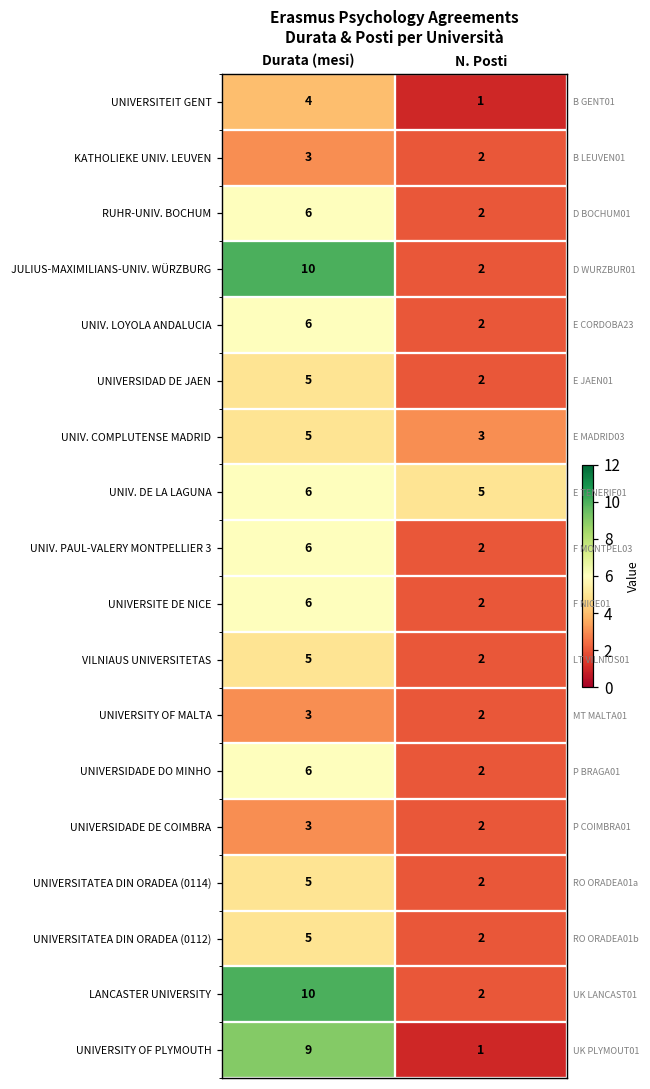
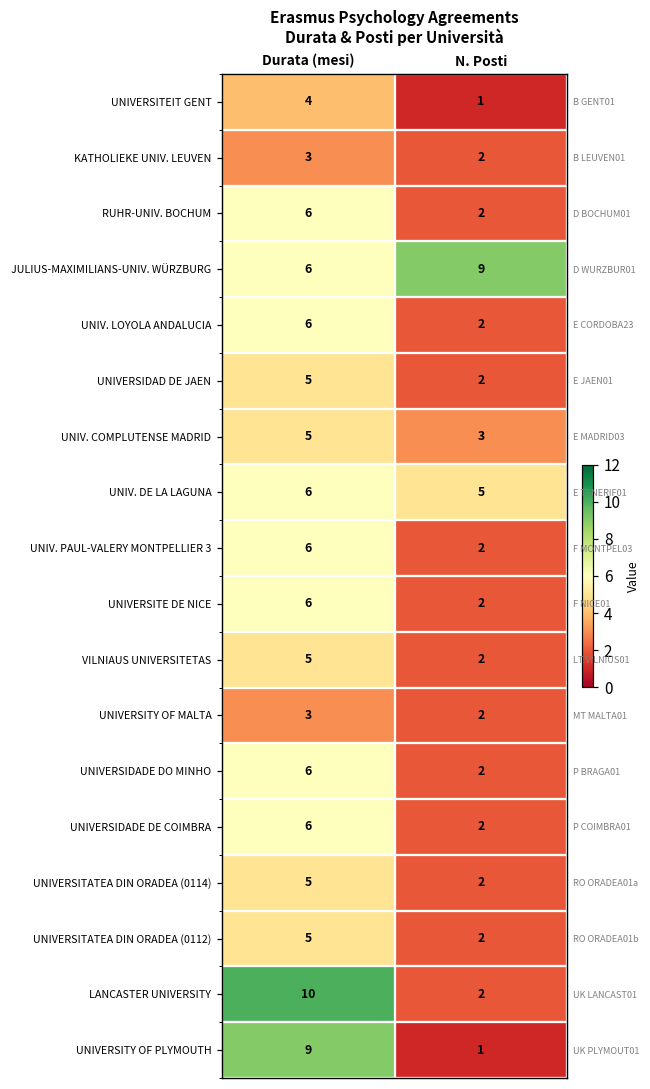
JULIUS-MAXIMILIANS-UNIV. WÜRZBURG, Durata (mesi): 10 -> 6
JULIUS-MAXIMILIANS-UNIV. WÜRZBURG, N. Posti: 2 -> 9
UNIVERSIDADE DE COIMBRA, Durata (mesi): 3 -> 6
